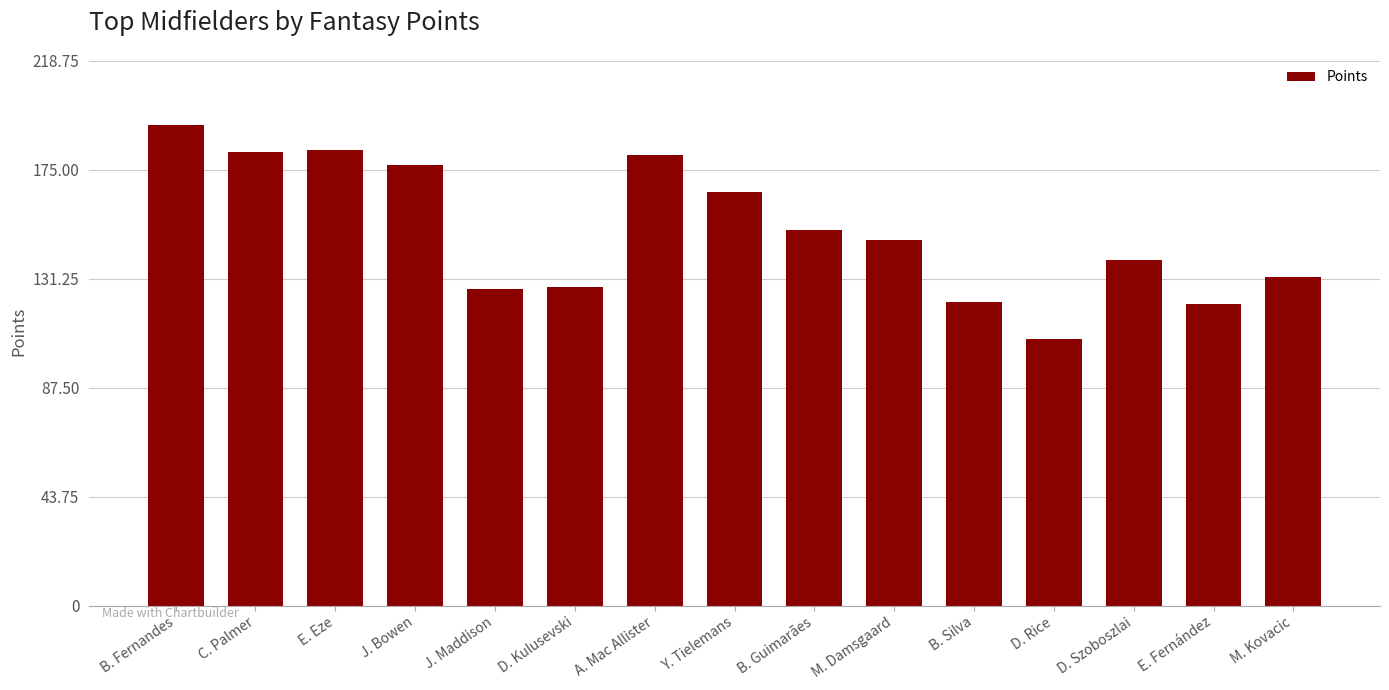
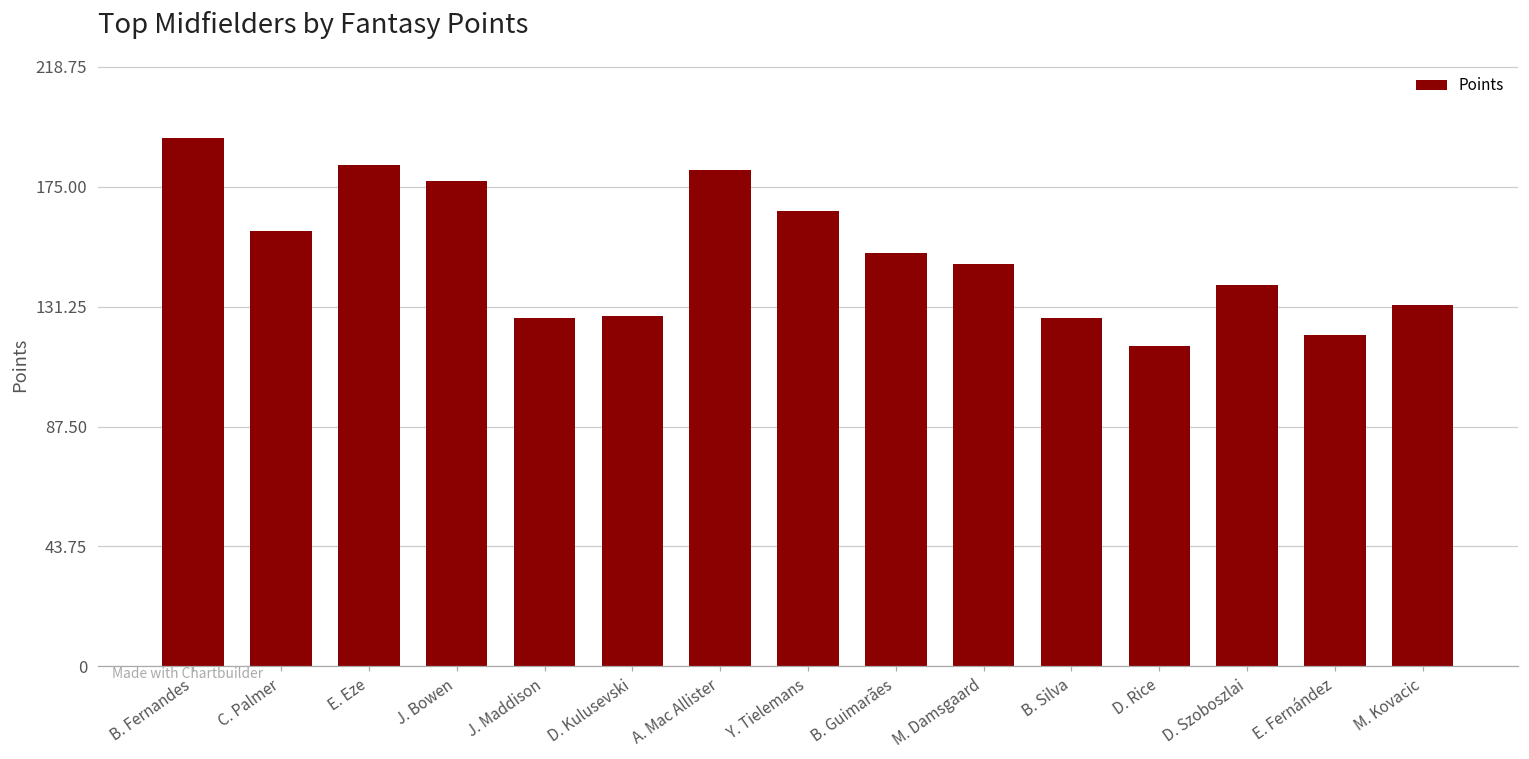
C. Palmer: 182 -> 159
B. Silva: 122 -> 127
D. Rice: 107 -> 117
